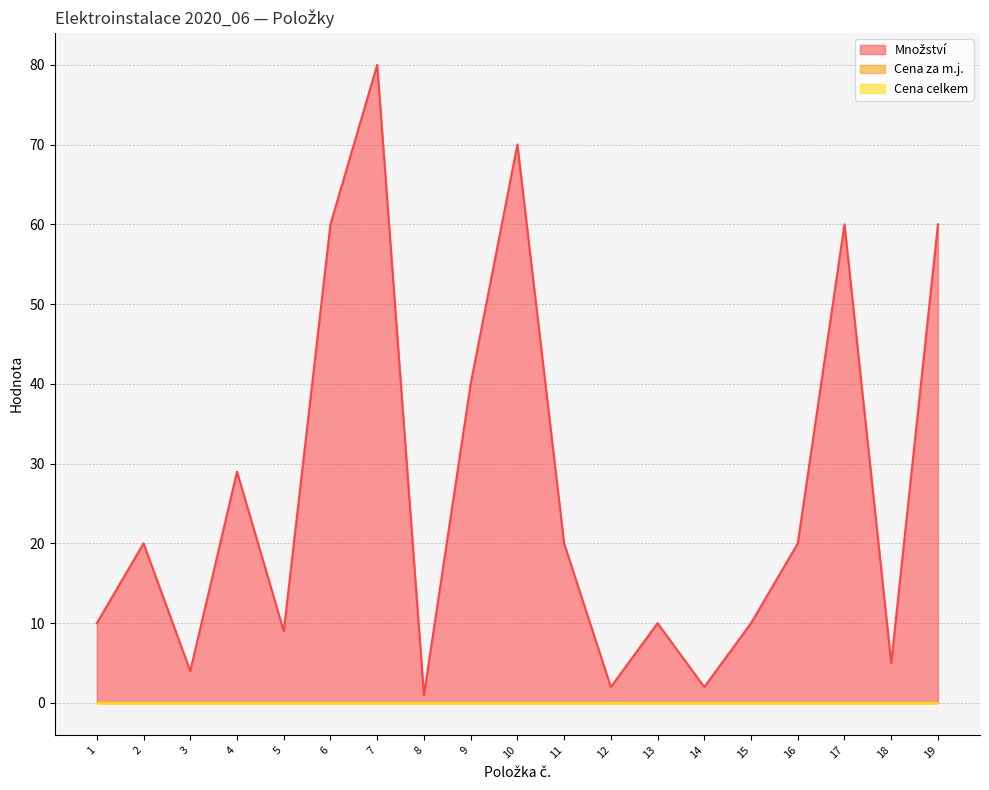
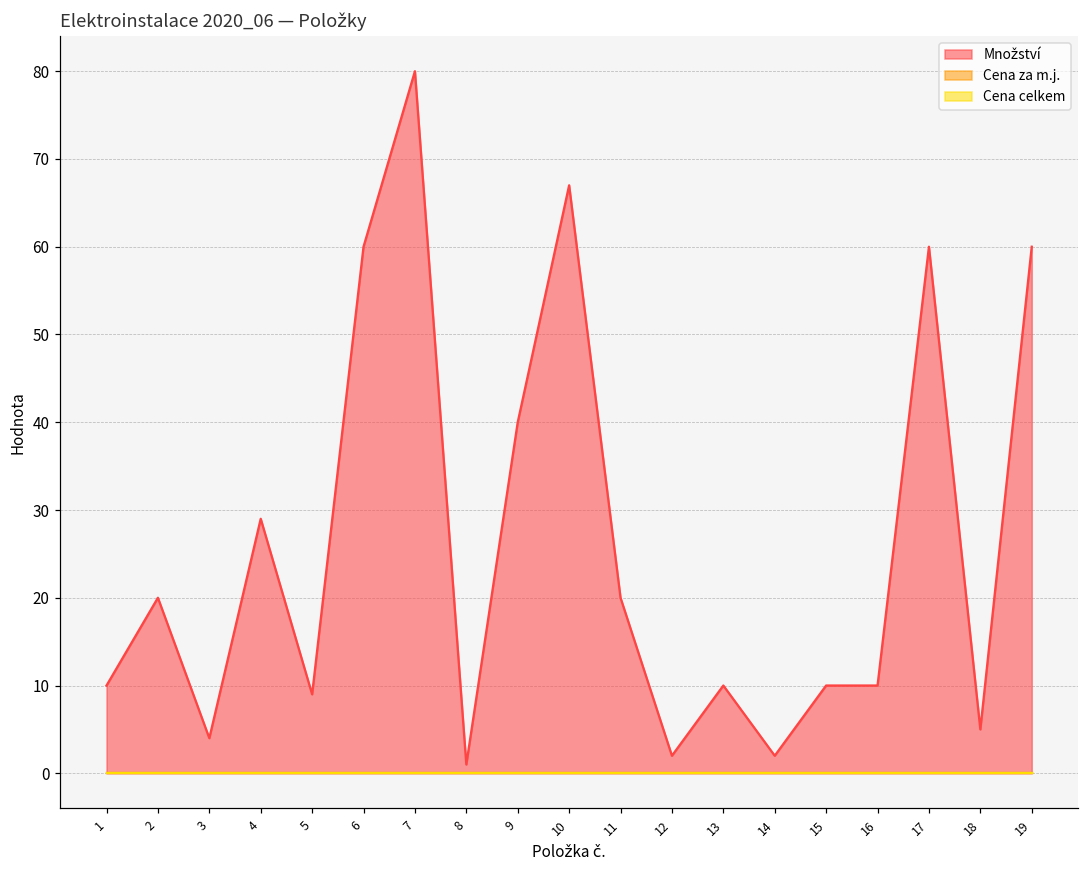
Množství, 10: 70 -> 67
Množství, 16: 20 -> 10
